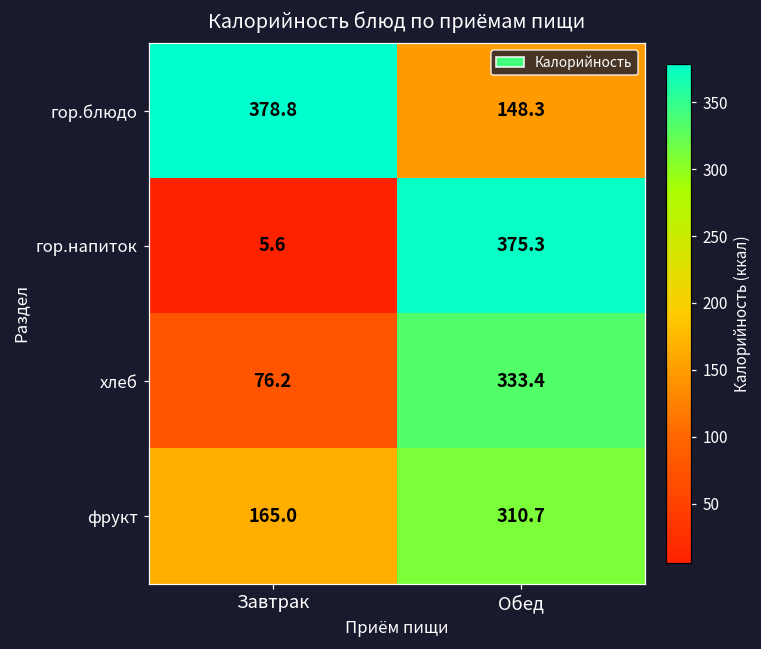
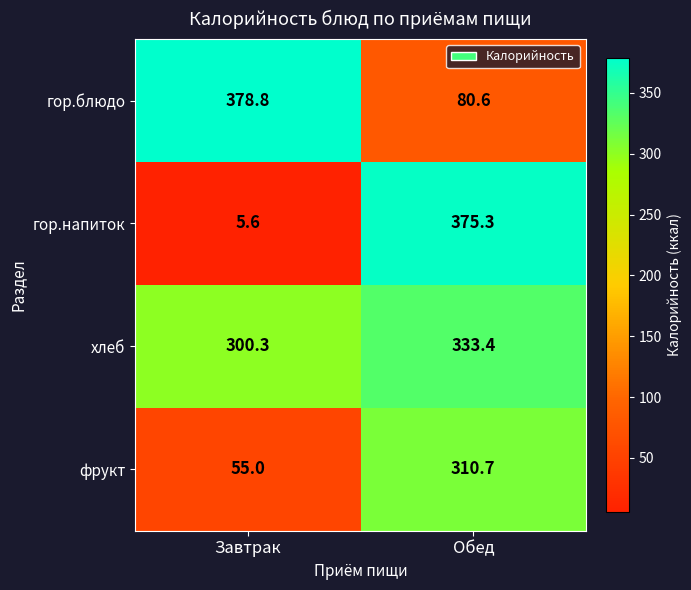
гор.блюдо, Обед: 148.3 -> 80.6
хлеб, Завтрак: 76.2 -> 300.3
фрукт, Завтрак: 165.0 -> 55.0
